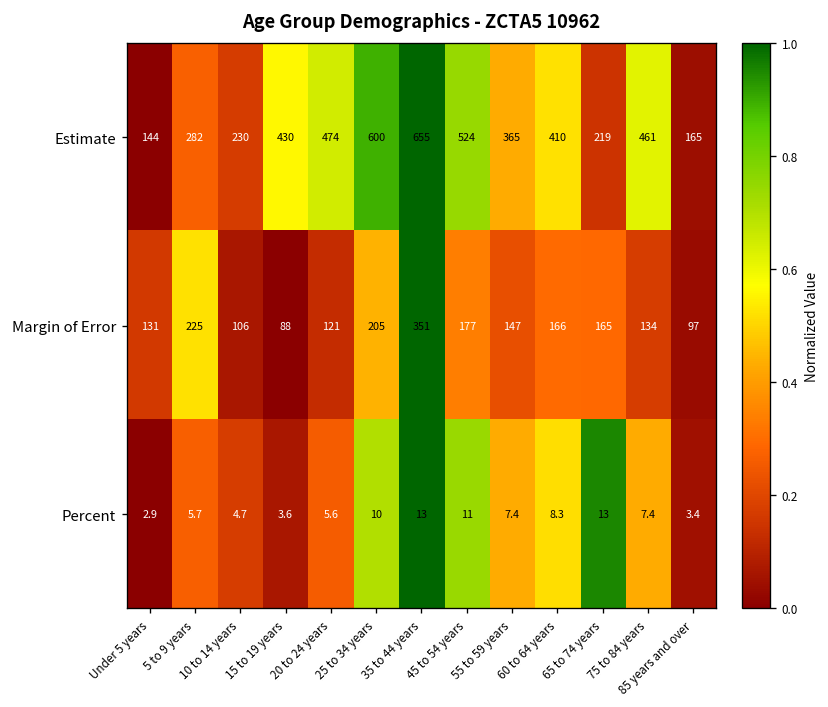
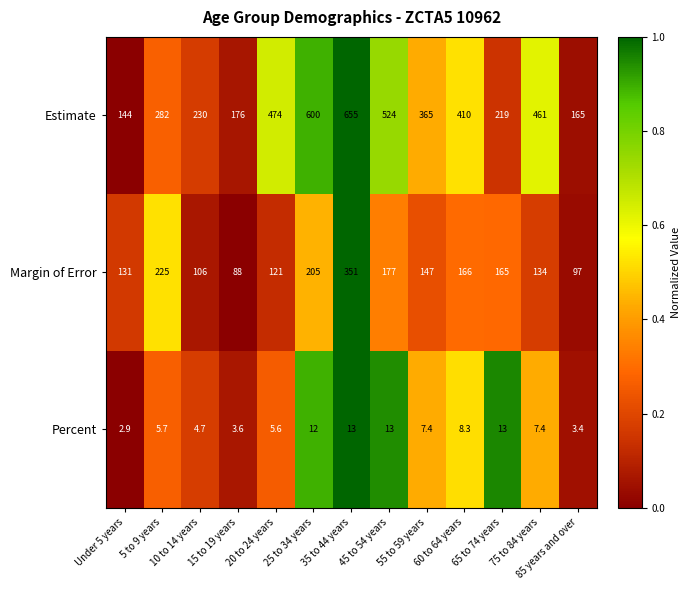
Estimate, 15 to 19 years: 430 -> 176
Percent, 25 to 34 years: 10 -> 12
Percent, 45 to 54 years: 11 -> 13
